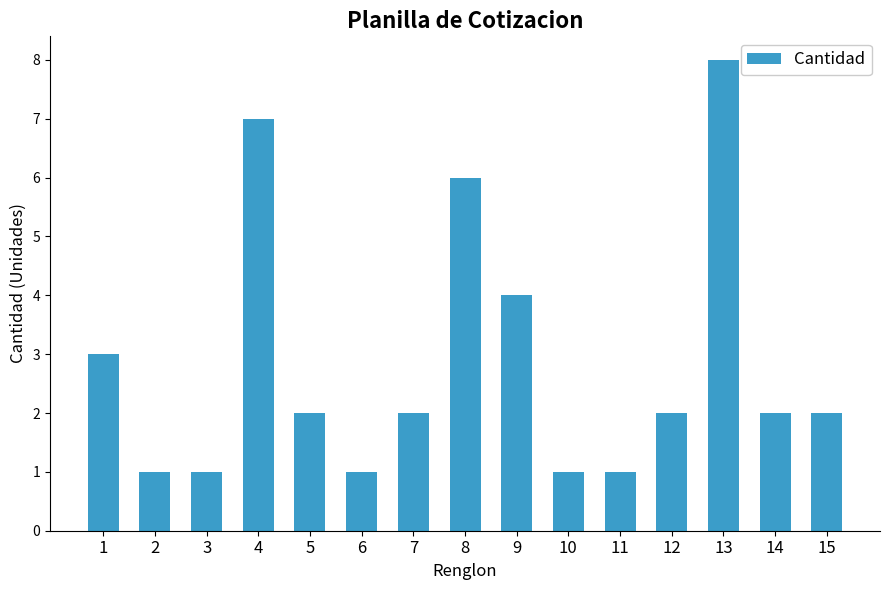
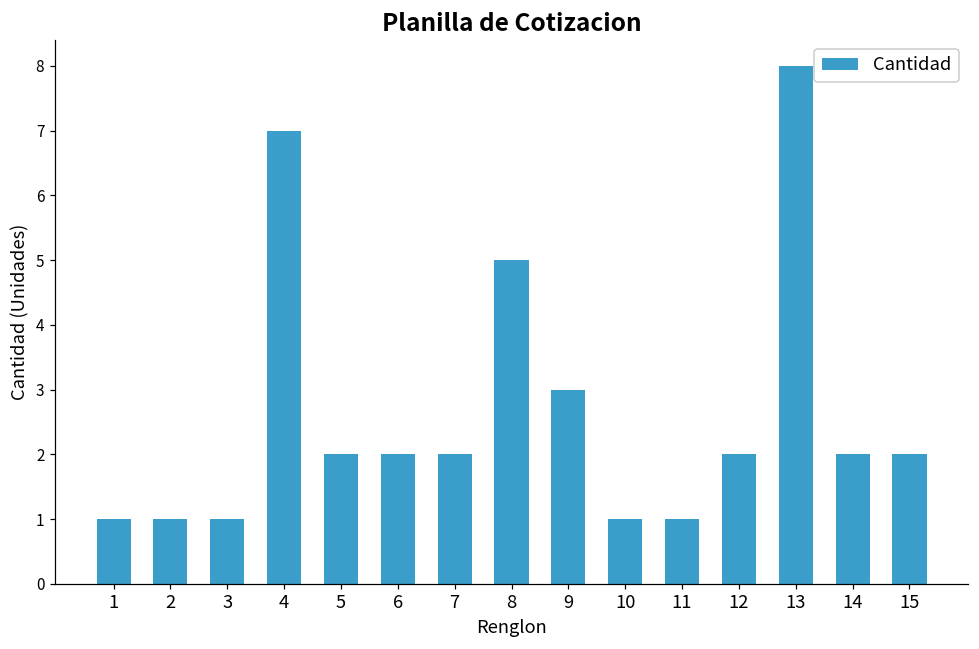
1: 3 -> 1
6: 1 -> 2
8: 6 -> 5
9: 4 -> 3
